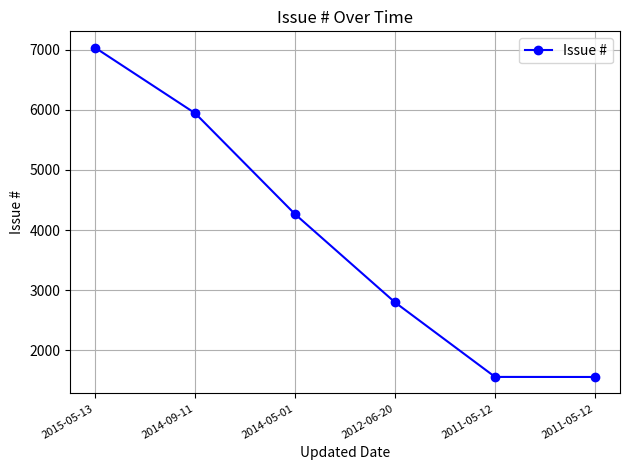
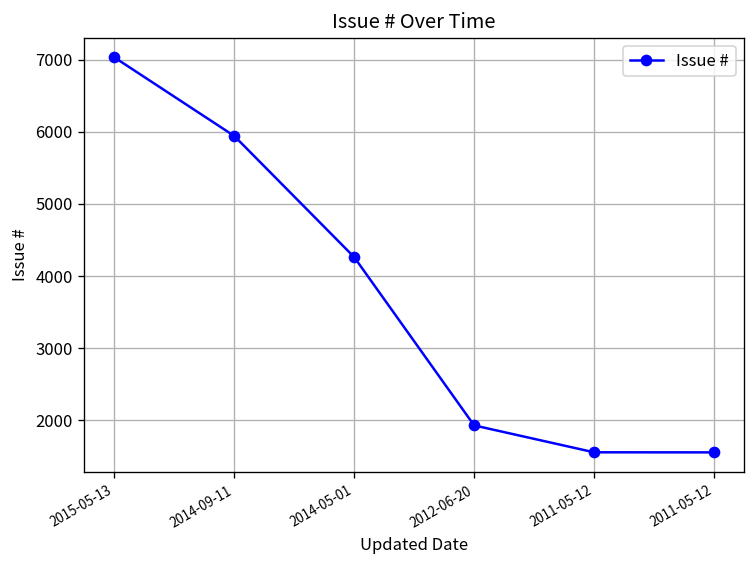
2012-06-20: 2800 -> 1900
